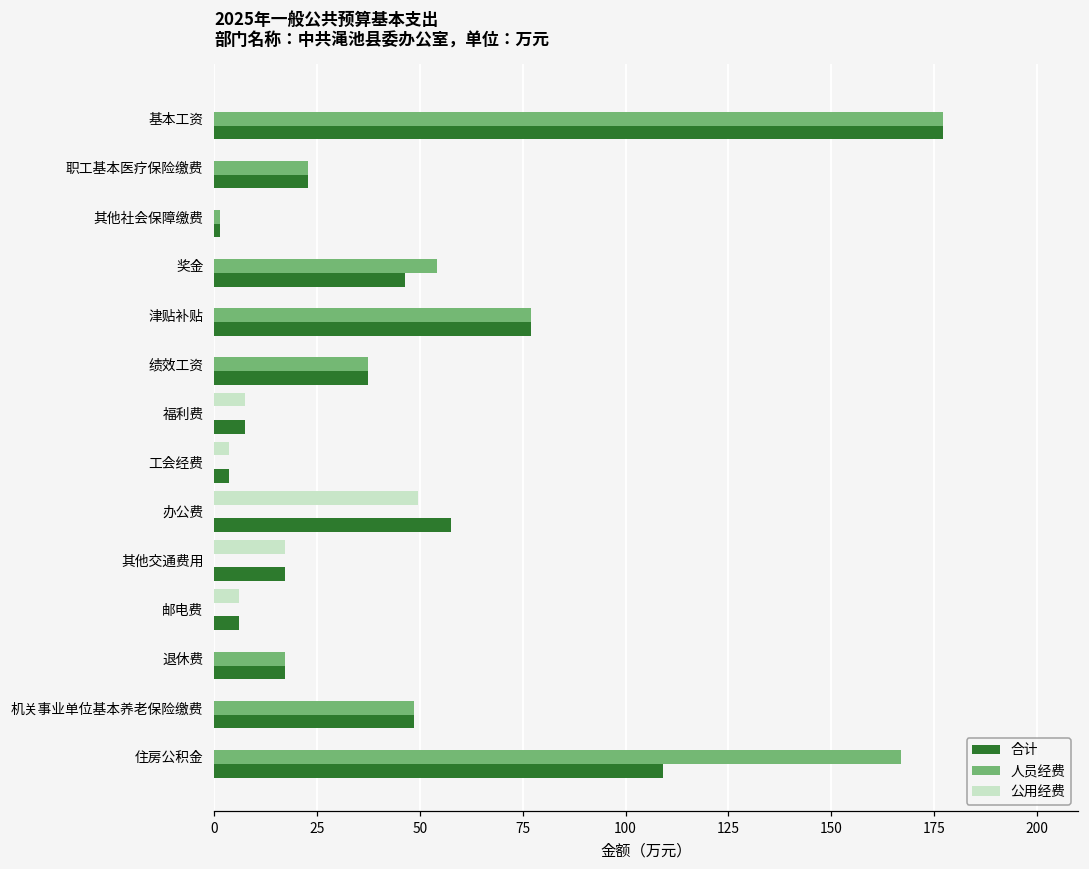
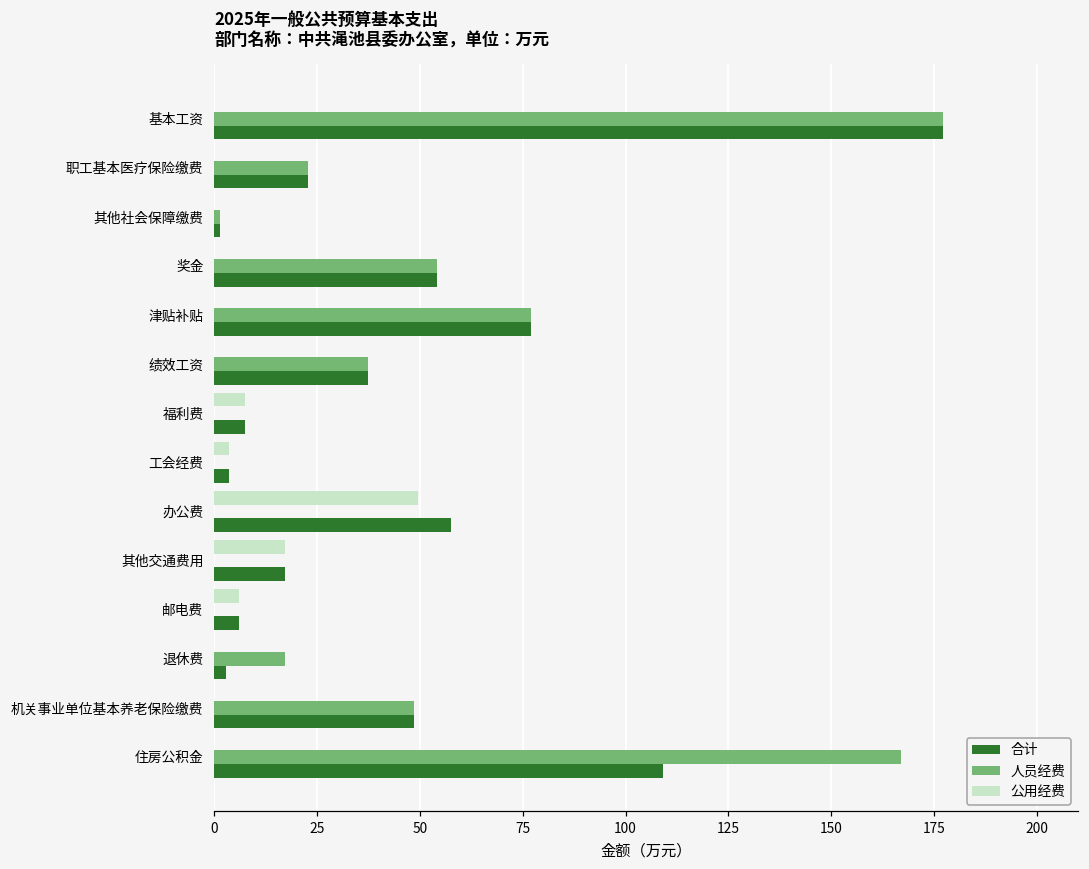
合计, 奖金: 46 -> 54
合计, 退休费: 17 -> 3
